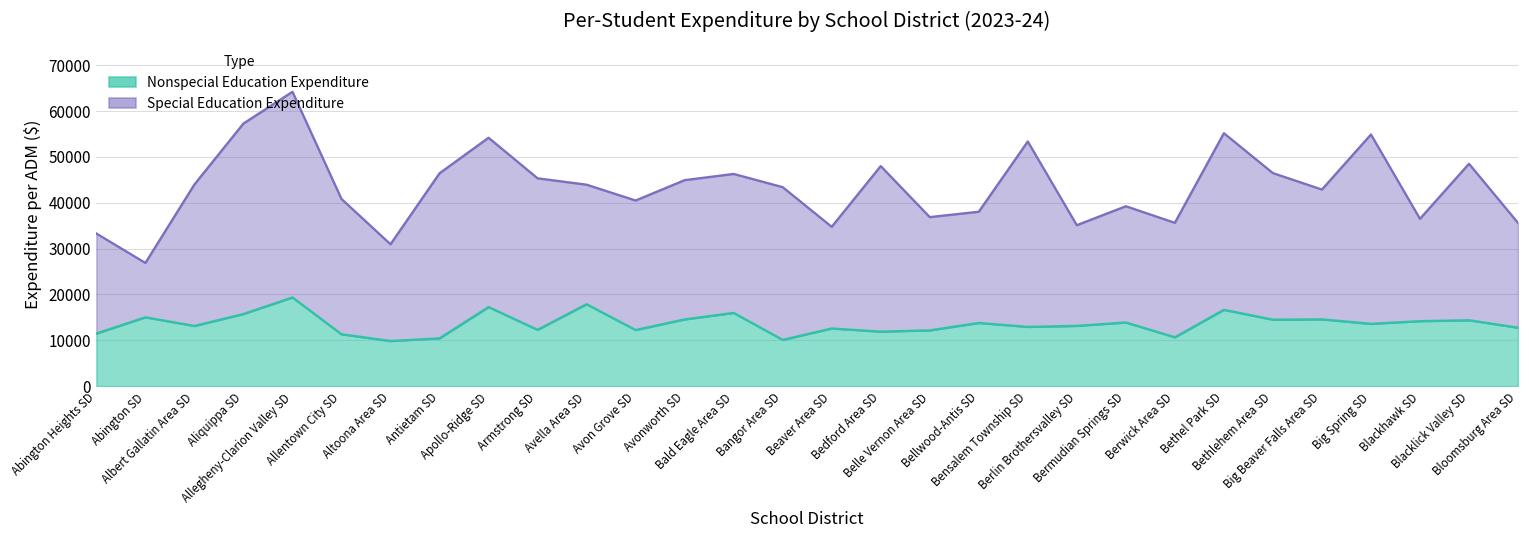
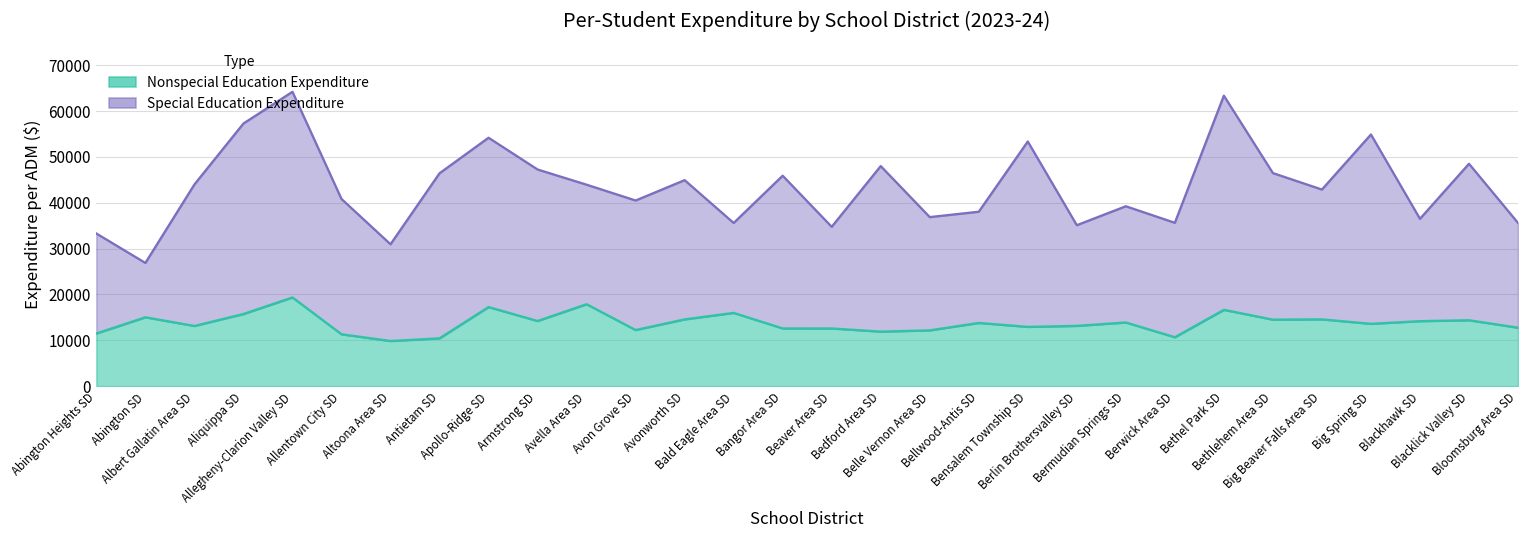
Nonspecial Education Expenditure, Armstrong SD: 12000 -> 14000
Special Education Expenditure, Bald Eagle Area SD: 30000 -> 20000
Nonspecial Education Expenditure, Bangor Area SD: 10000 -> 13000
Special Education Expenditure, Bethel Park SD: 39000 -> 47000
